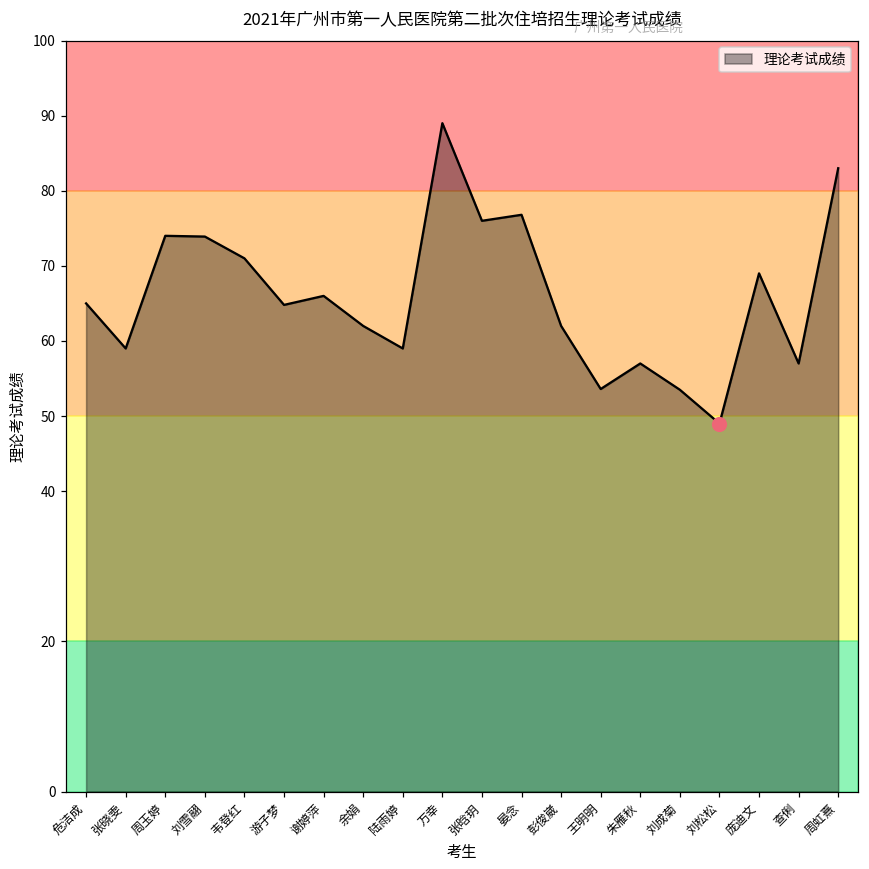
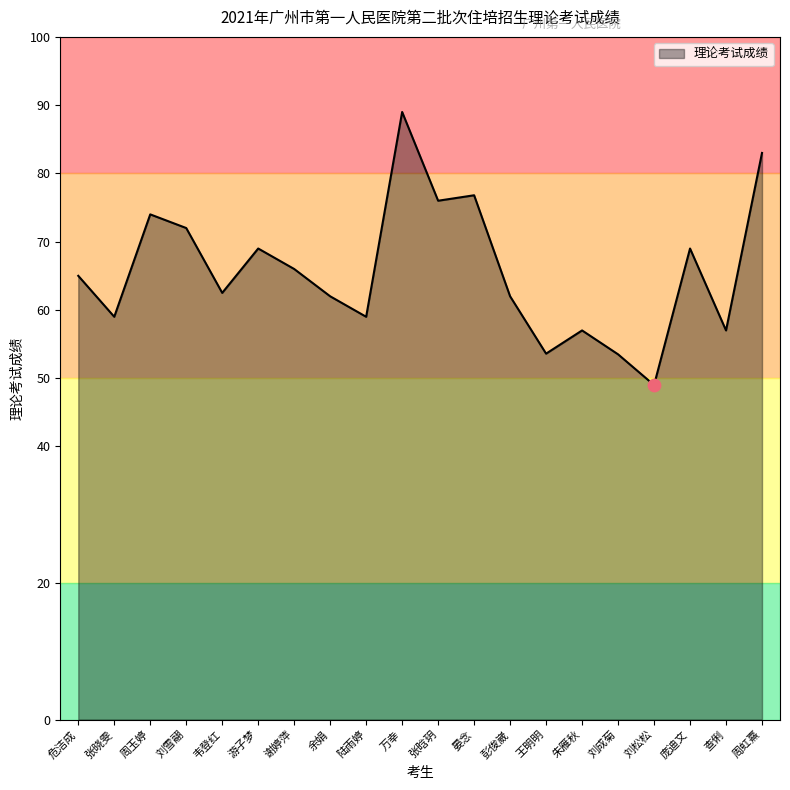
理论考试成绩, 刘雪翮: 74 -> 72
理论考试成绩, 韦登红: 71 -> 63
理论考试成绩, 游子梦: 65 -> 69
